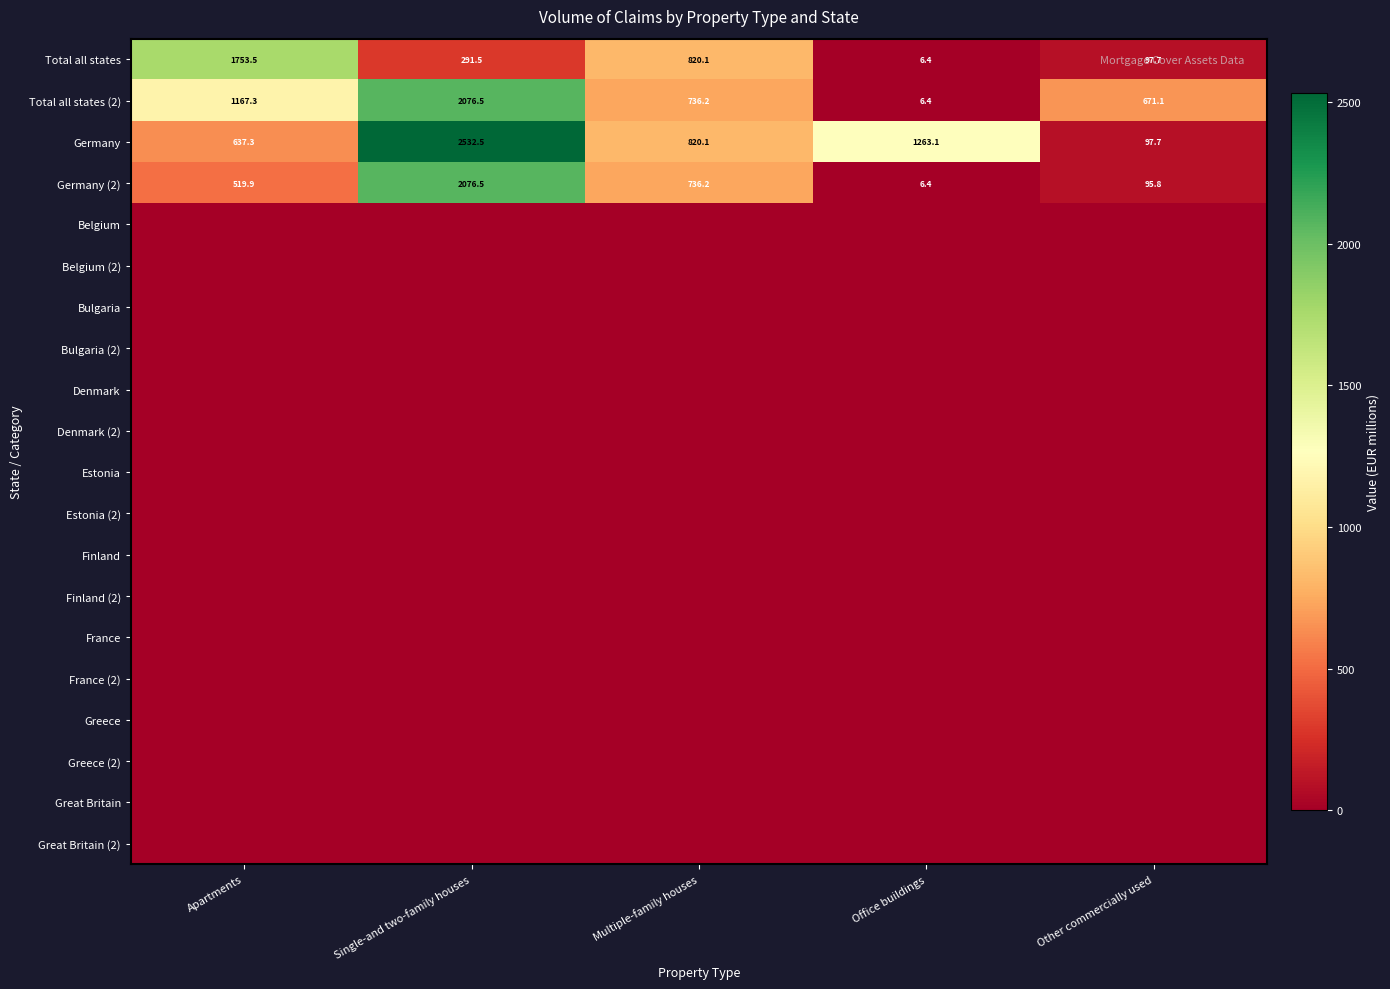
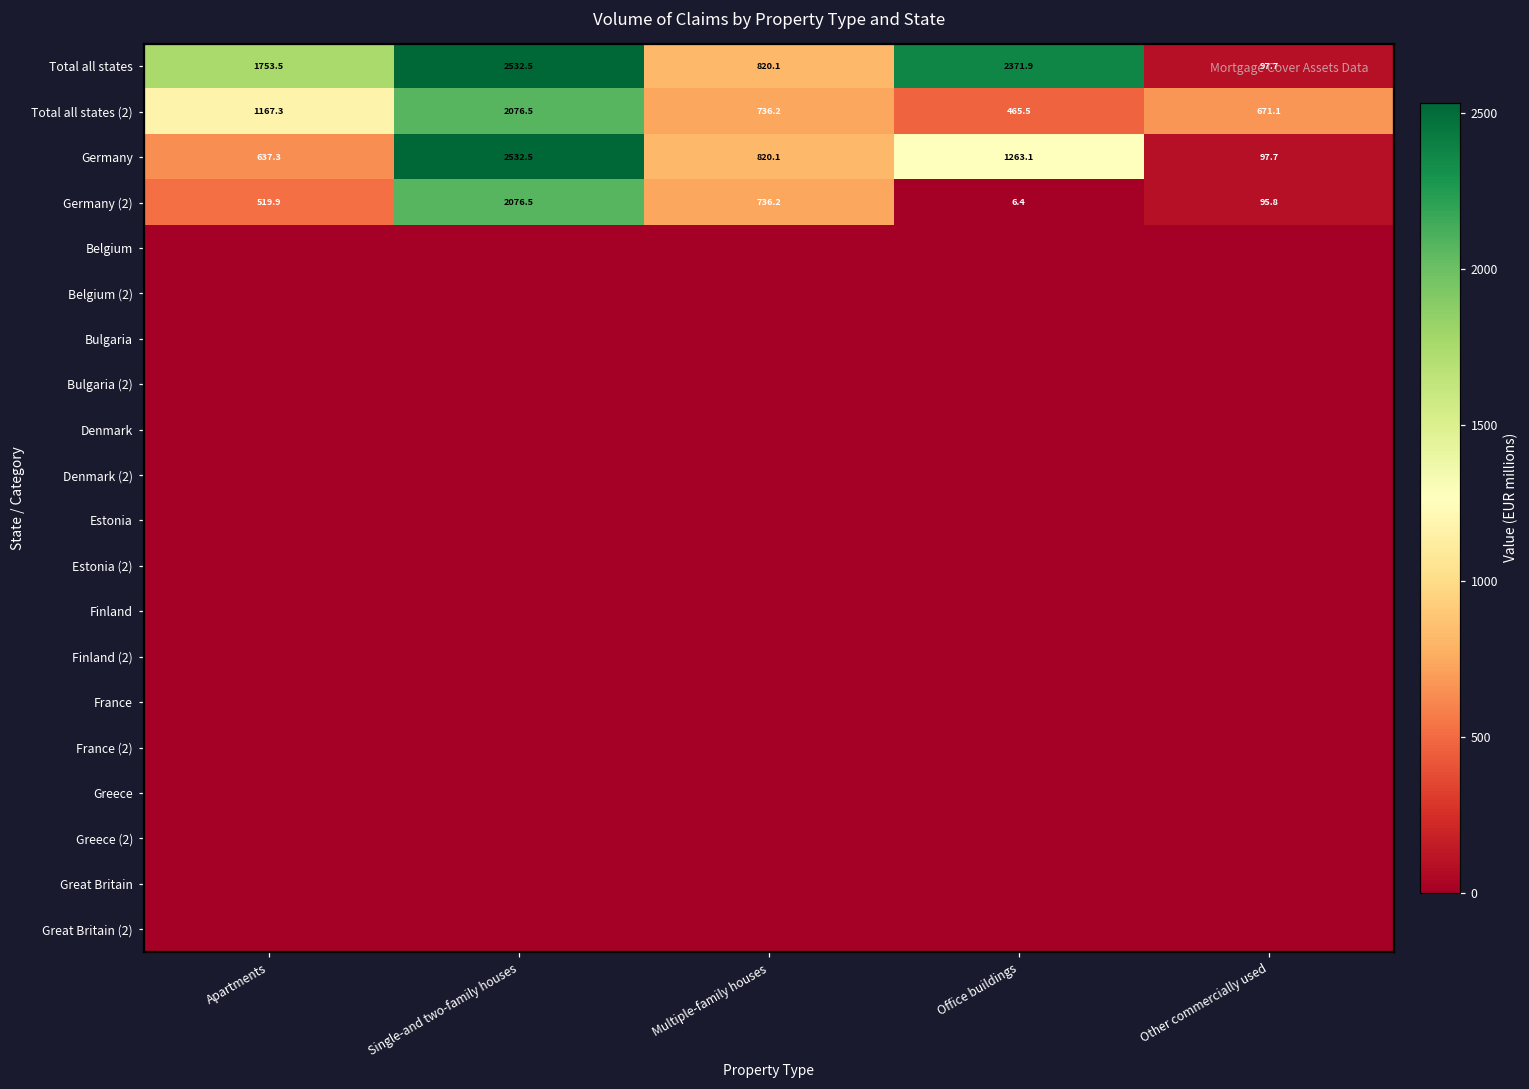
Total all states, Single-and two-family houses: 291.5 -> 2532.5
Total all states, Office buildings: 6.4 -> 2371.9
Total all states (2), Office buildings: 6.4 -> 465.5
